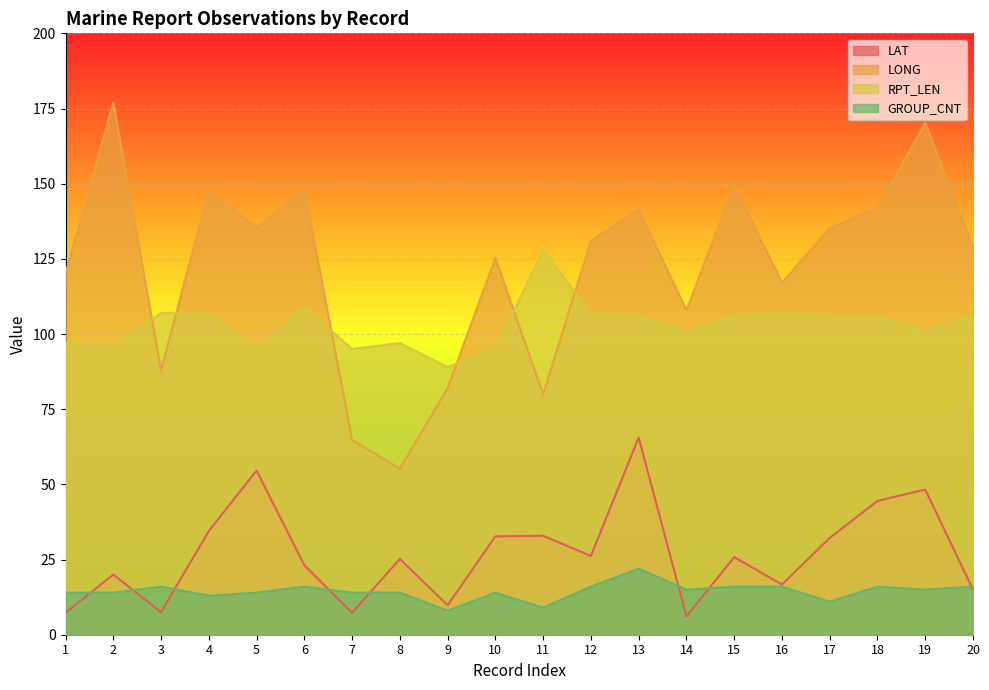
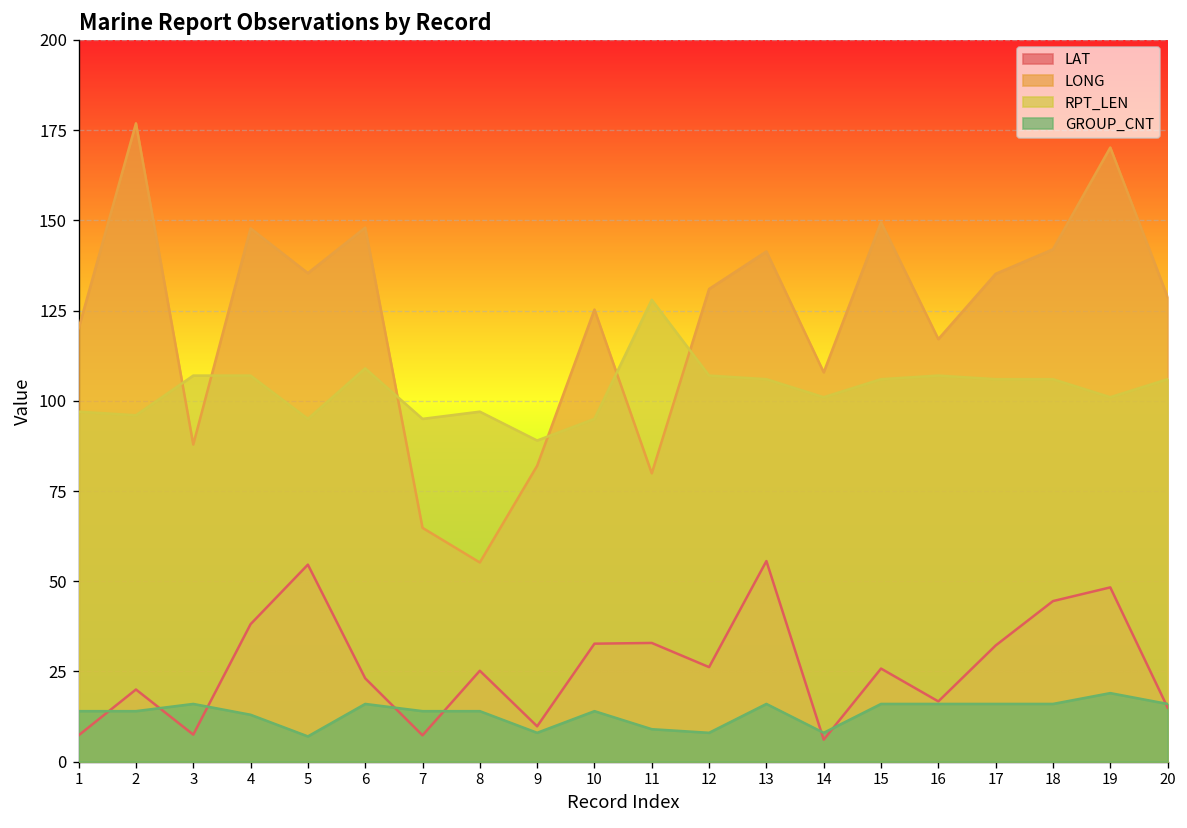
LAT, 4: 35 -> 38
GROUP_CNT, 5: 14 -> 7
GROUP_CNT, 12: 16 -> 8
LAT, 13: 66 -> 56
GROUP_CNT, 13: 22 -> 16
GROUP_CNT, 14: 15 -> 8
GROUP_CNT, 17: 11 -> 16
GROUP_CNT, 19: 15 -> 19
